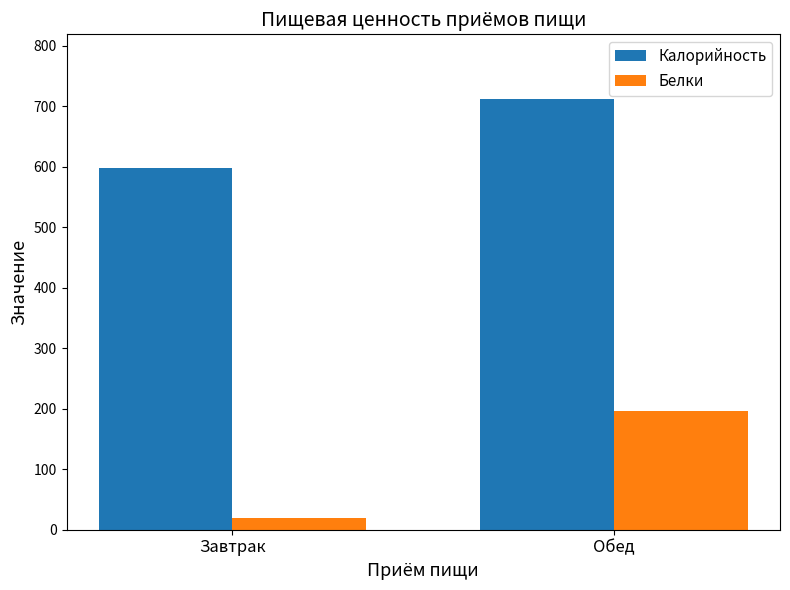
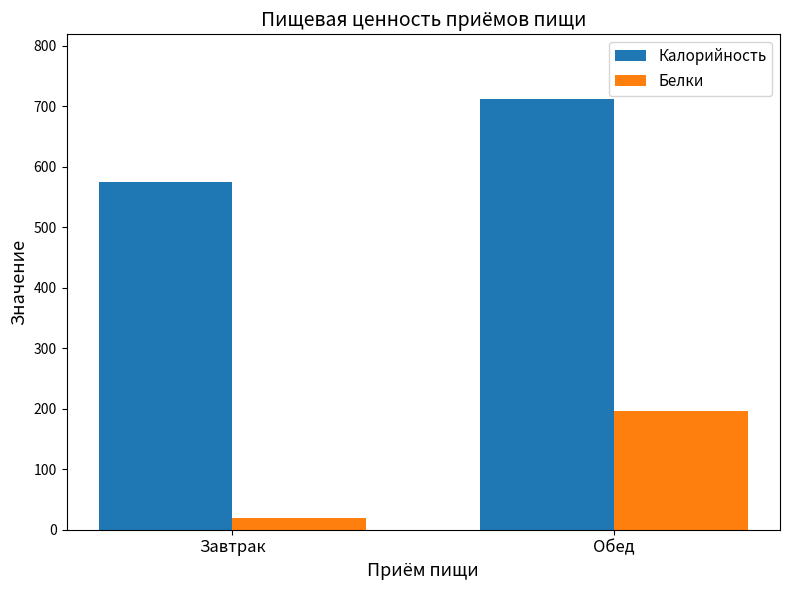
Калорийность, Завтрак: 600 -> 570
